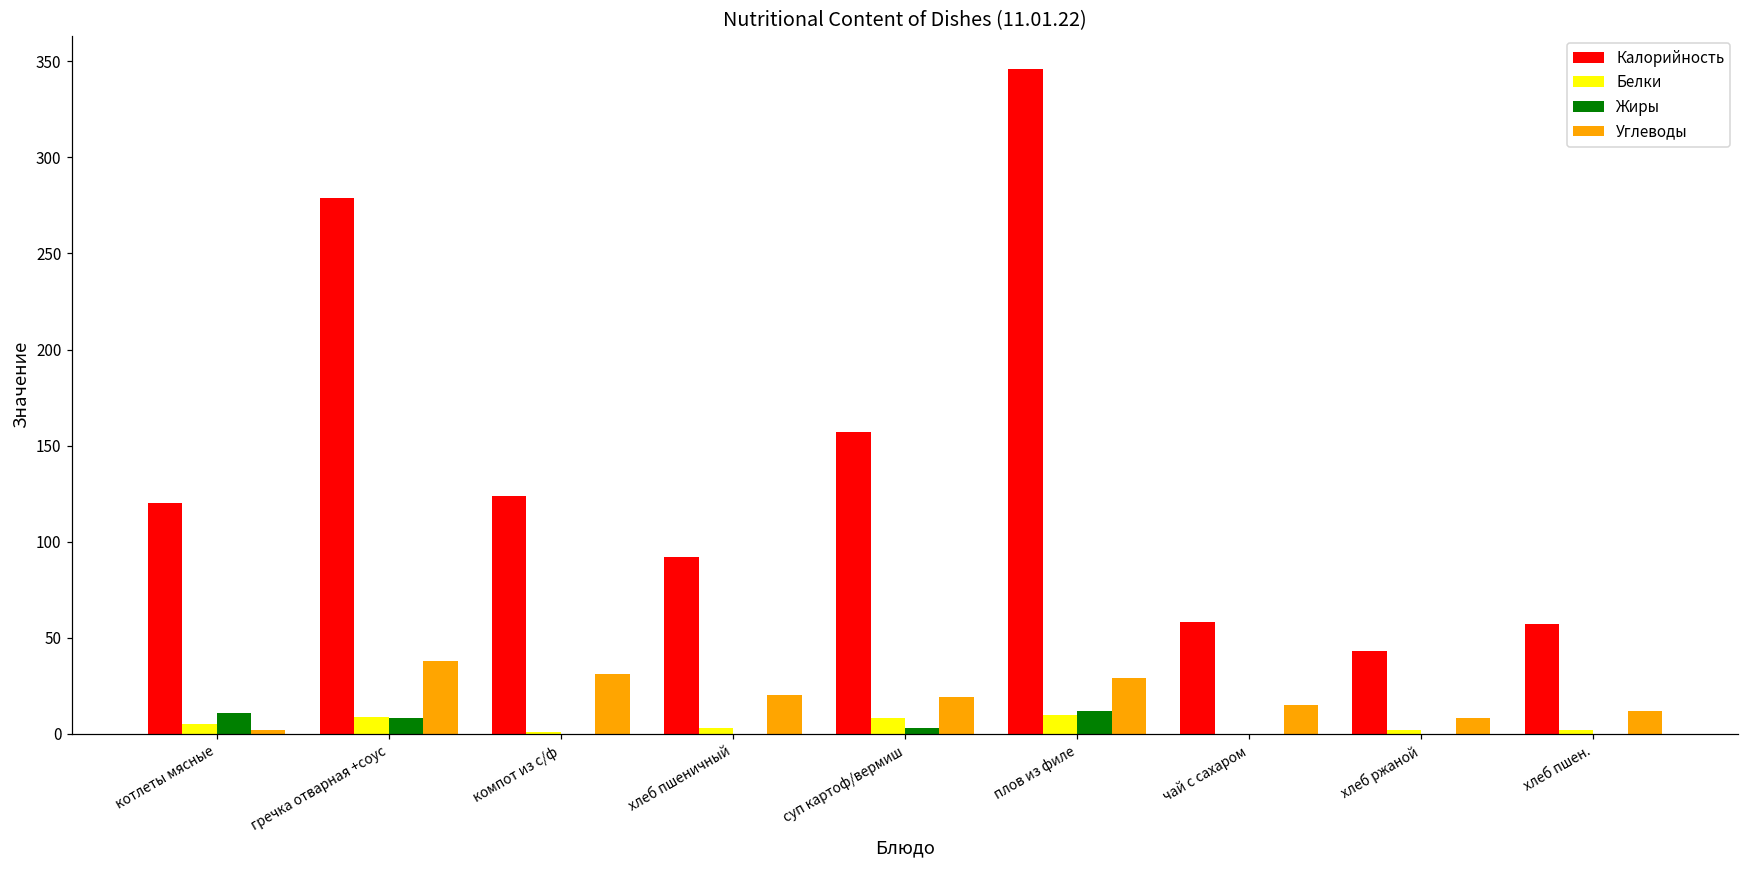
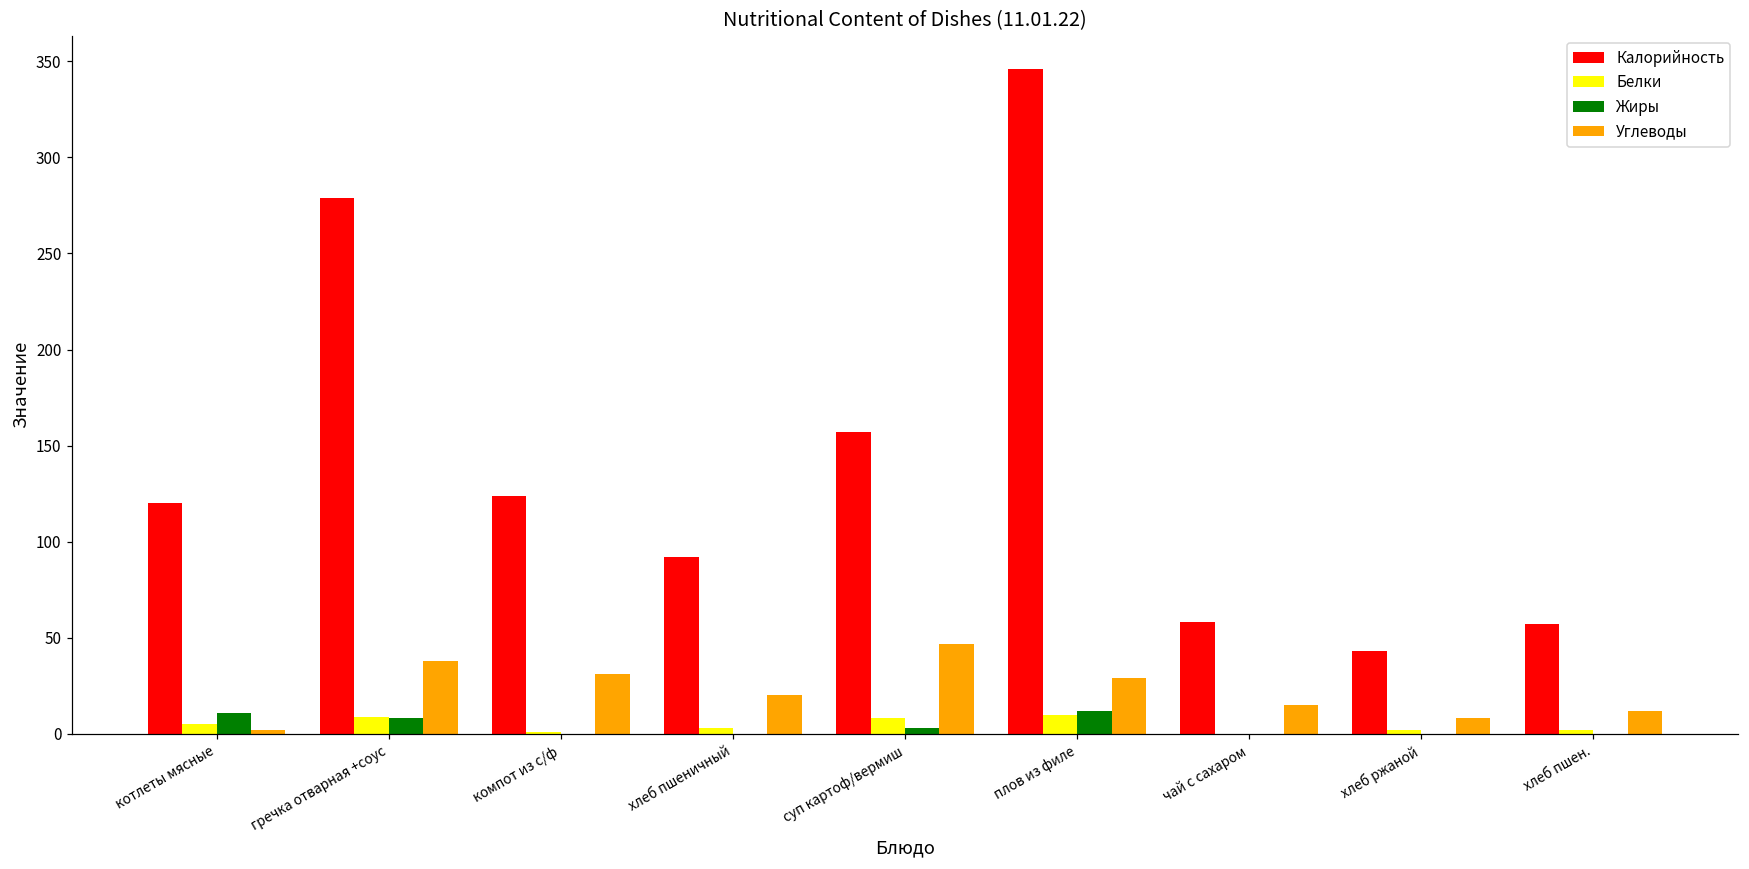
Углеводы, суп картоф/вермиш: 19 -> 47
